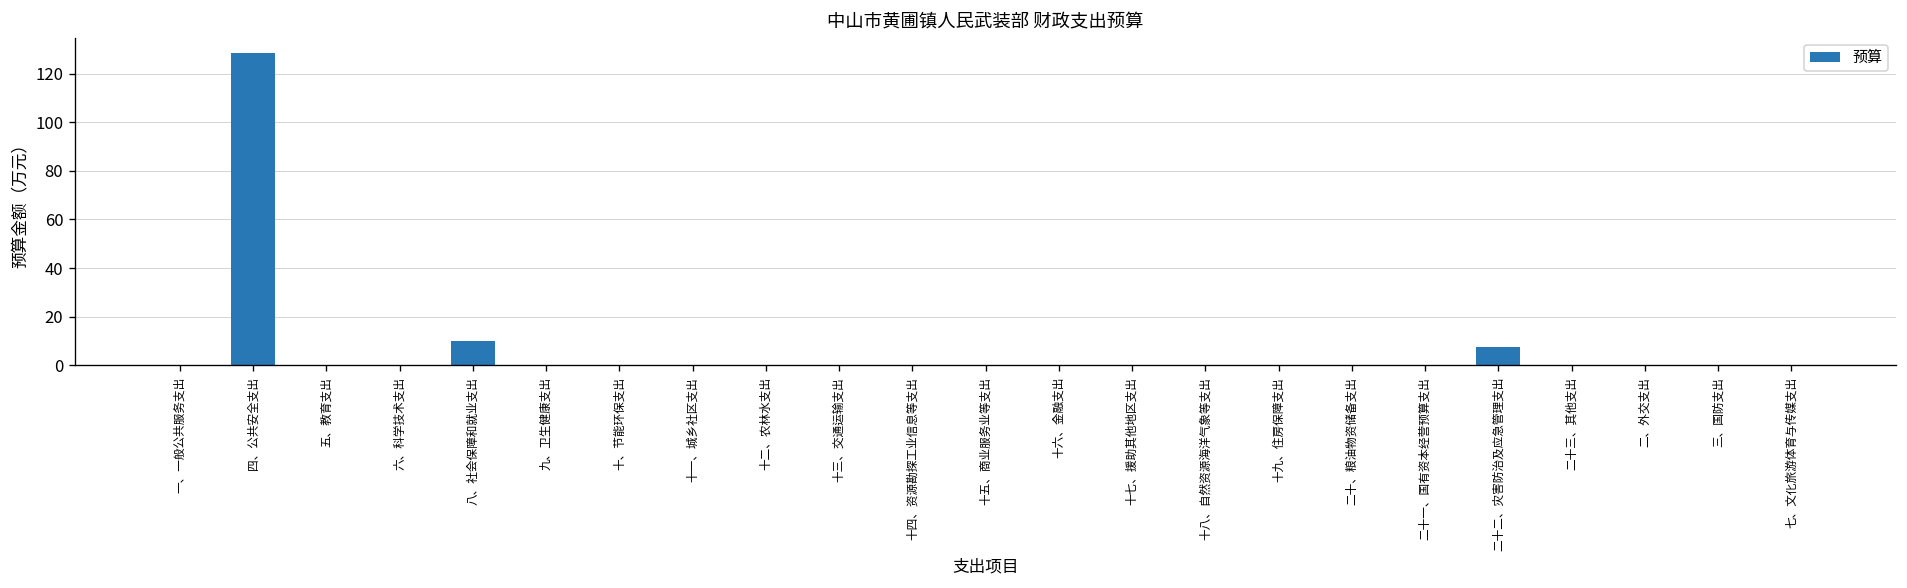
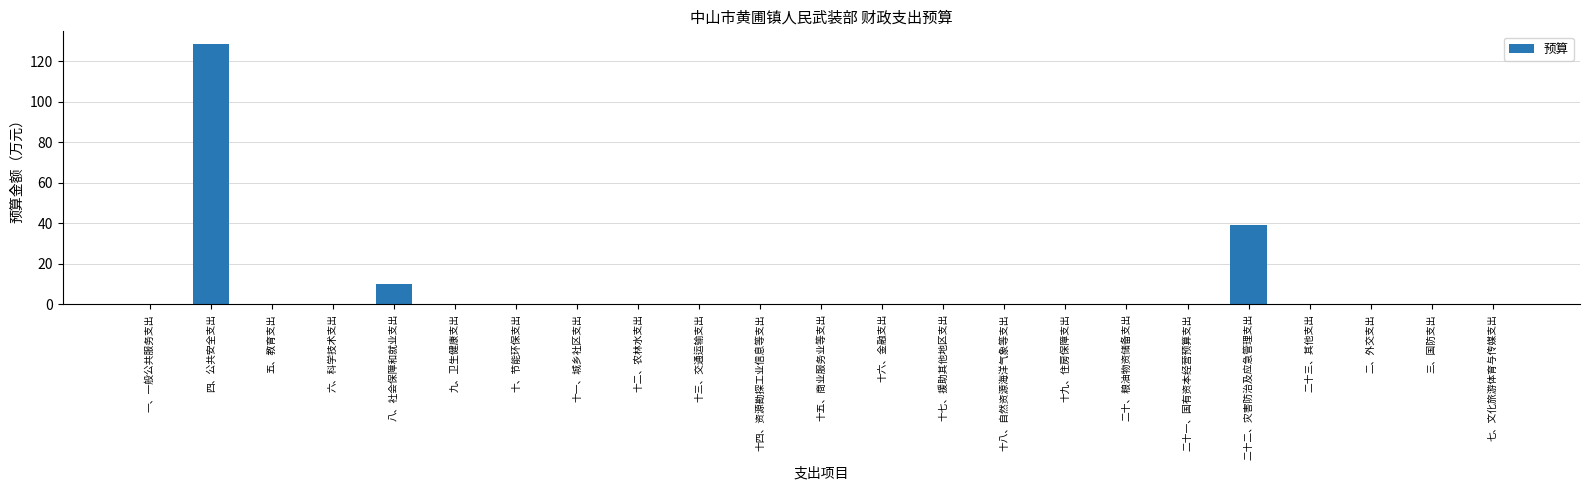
二十二、灾害防治及应急管理支出: 8 -> 39
